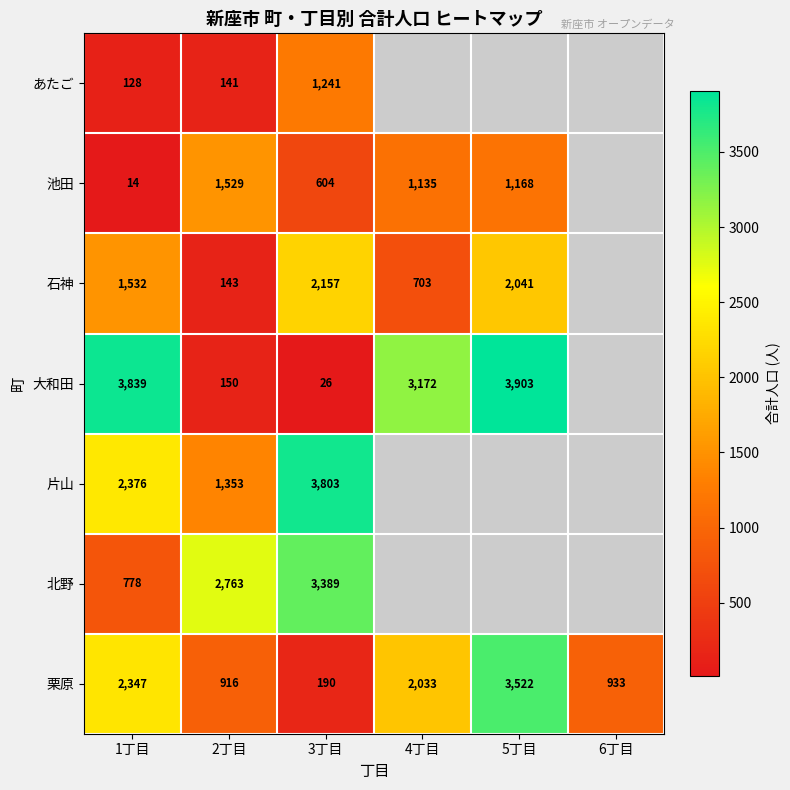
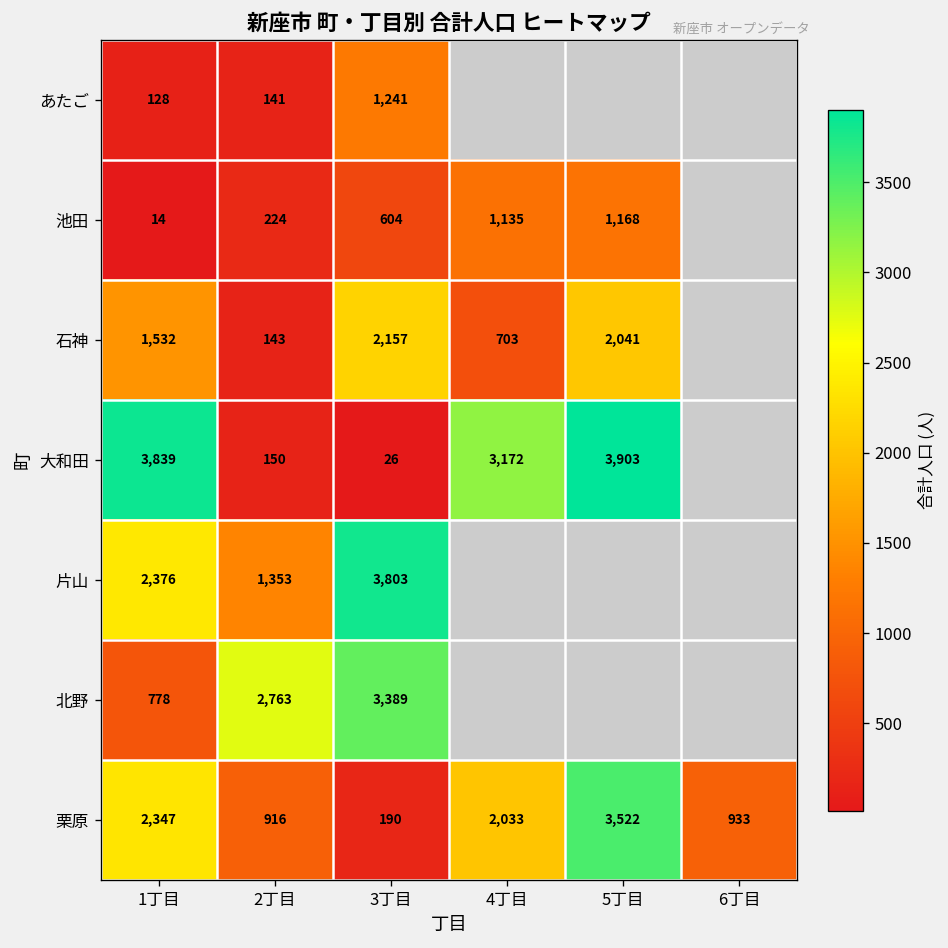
池田, 2丁目: 1,529 -> 224
